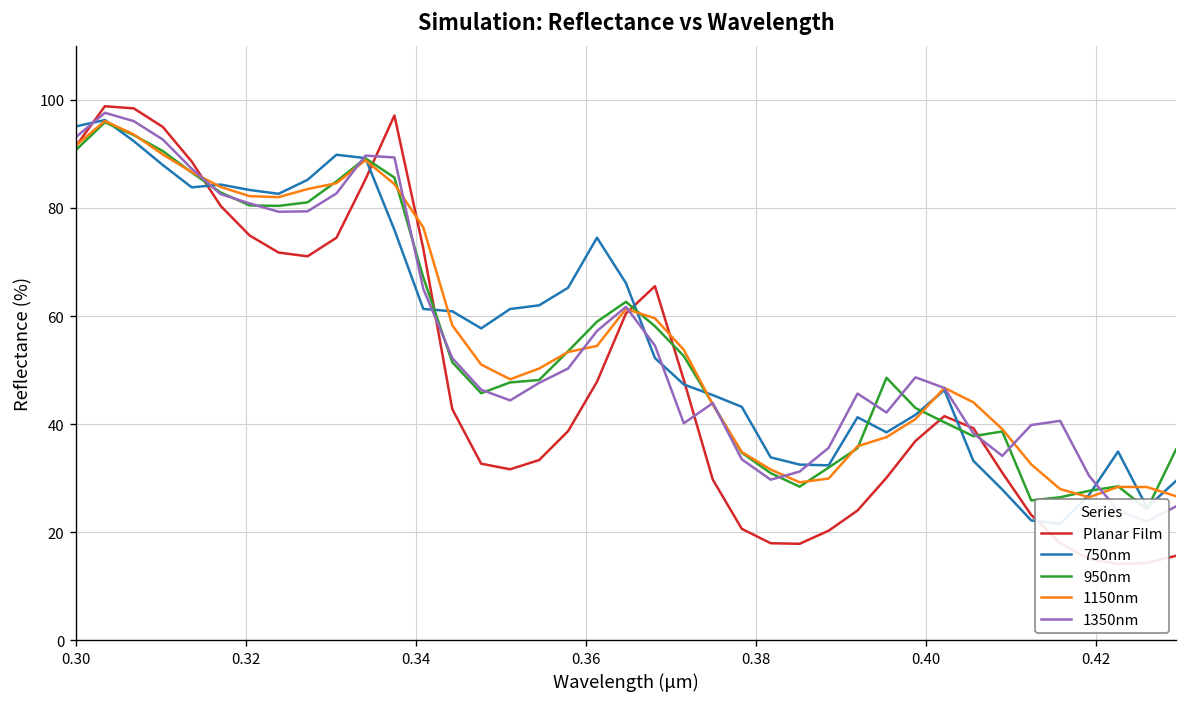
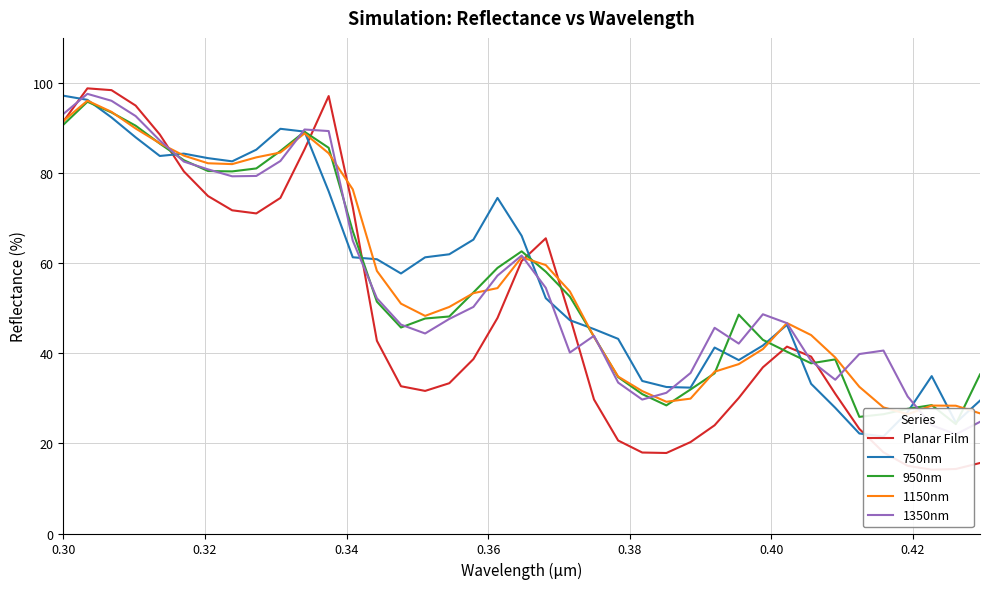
750nm, 0.30: 95 -> 97
